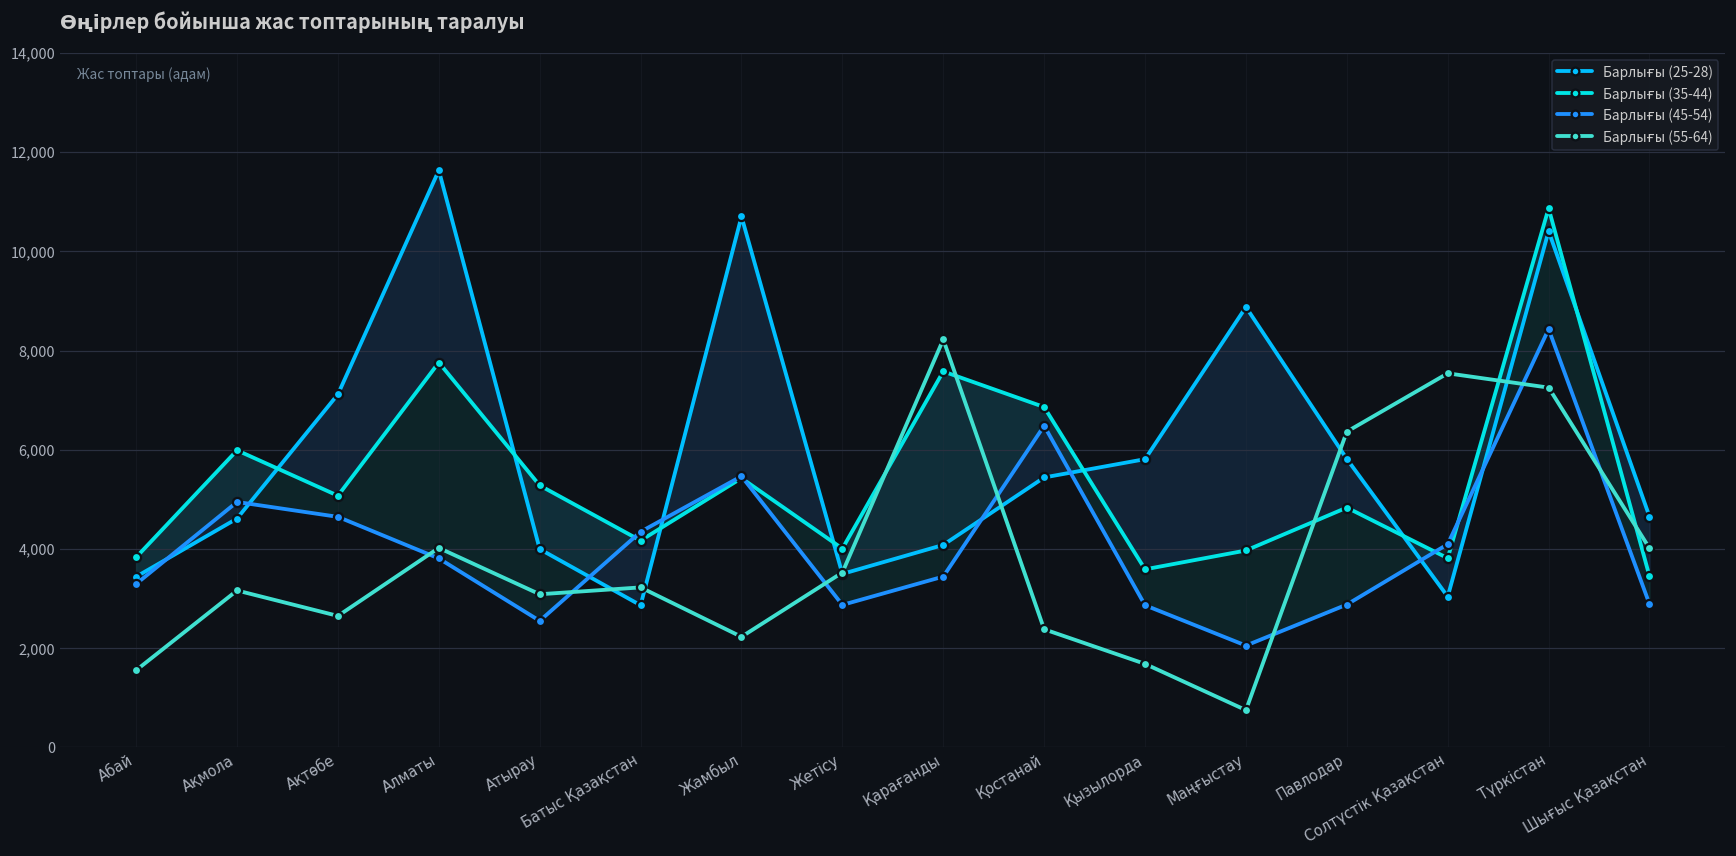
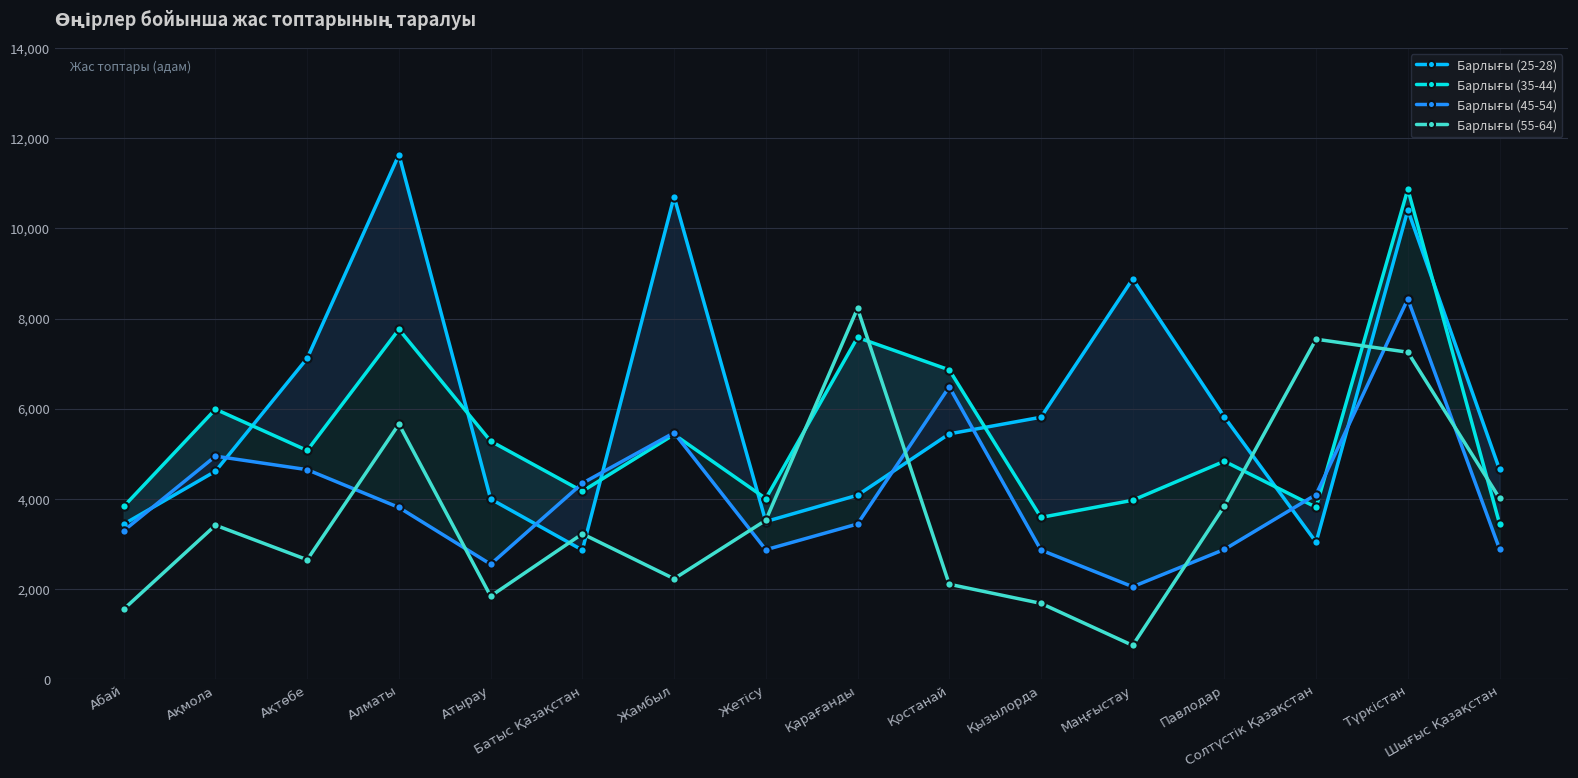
Барлығы (55-64), Ақмола: 3,200 -> 3,400
Барлығы (55-64), Алматы: 4,000 -> 5,700
Барлығы (55-64), Атырау: 3,100 -> 1,800
Барлығы (55-64), Қостанай: 2,400 -> 2,100
Барлығы (55-64), Павлодар: 6,400 -> 3,800
